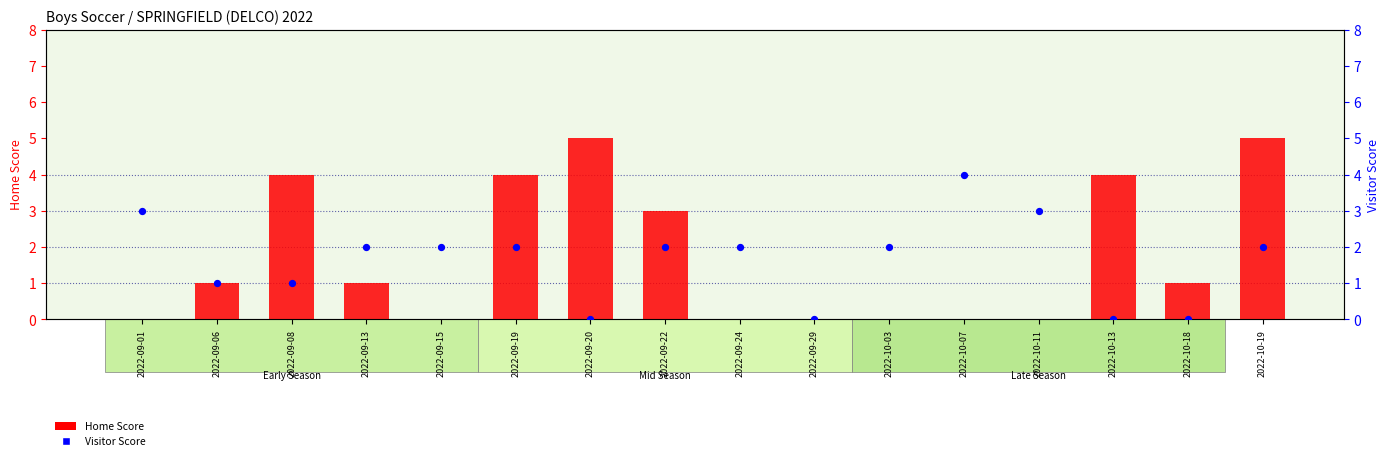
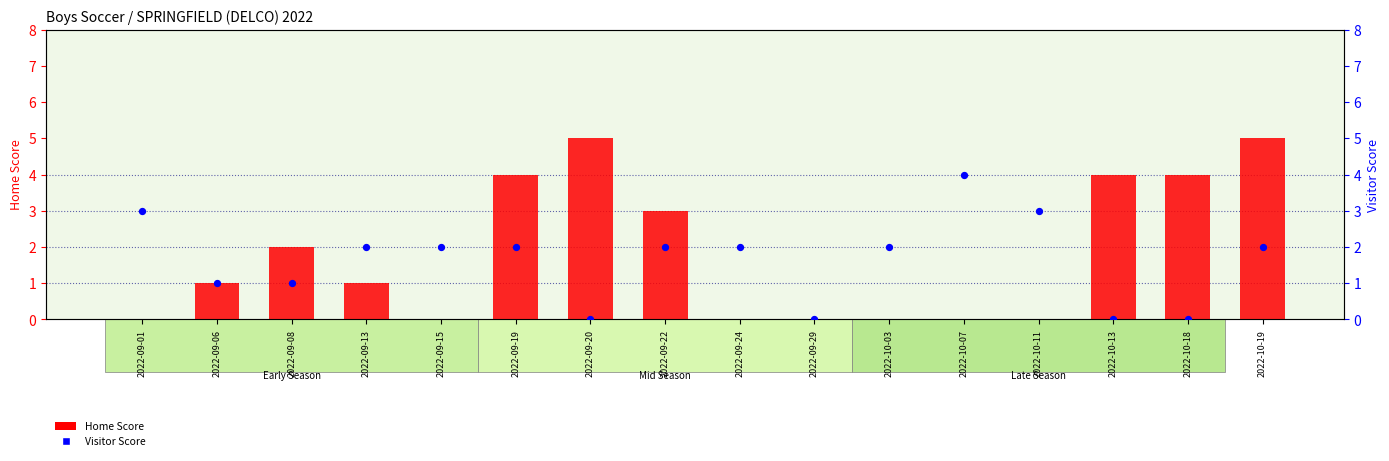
Home Score, 2022-09-08: 4 -> 2
Home Score, 2022-10-18: 1 -> 4
